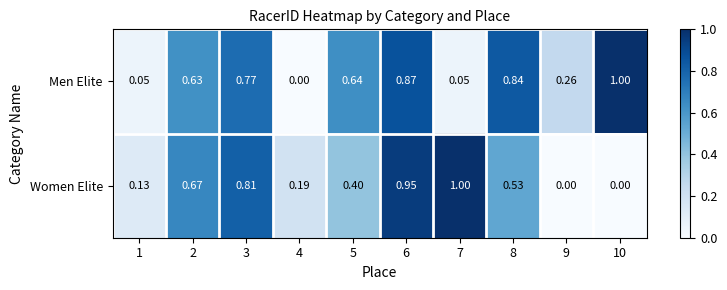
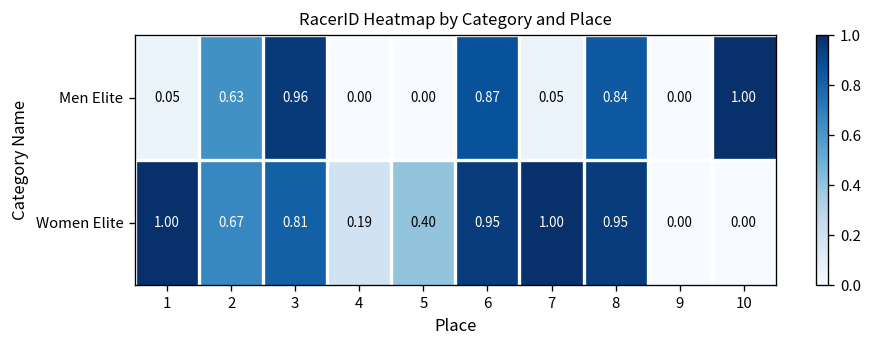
Men Elite, 3: 0.77 -> 0.96
Men Elite, 5: 0.64 -> 0.00
Men Elite, 9: 0.26 -> 0.00
Women Elite, 1: 0.13 -> 1.00
Women Elite, 8: 0.53 -> 0.95
